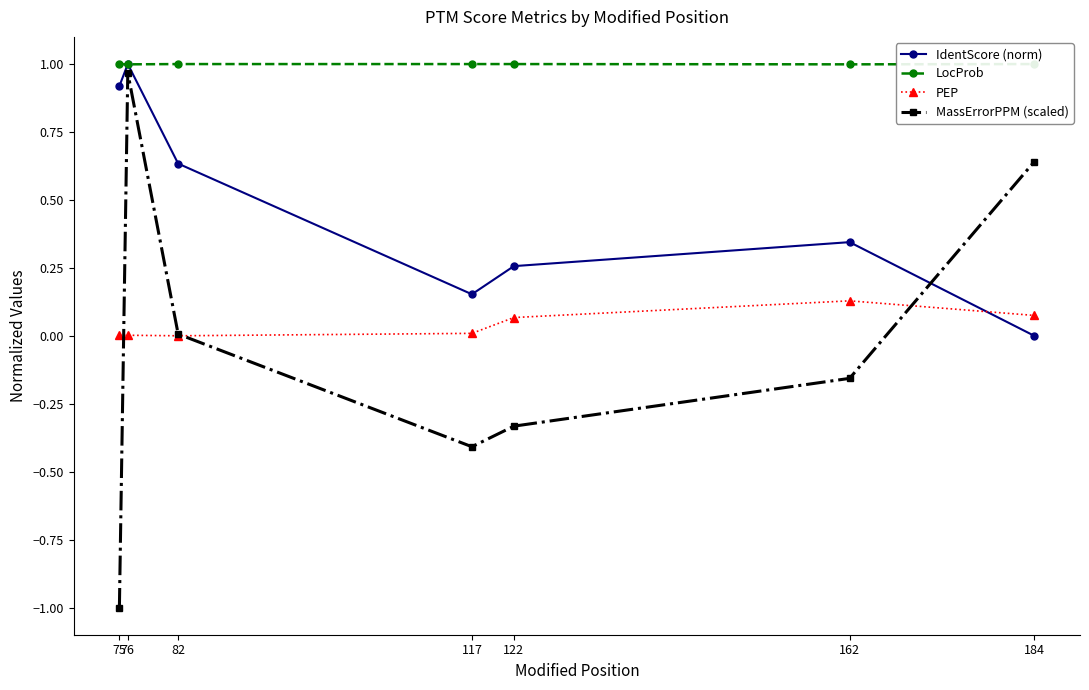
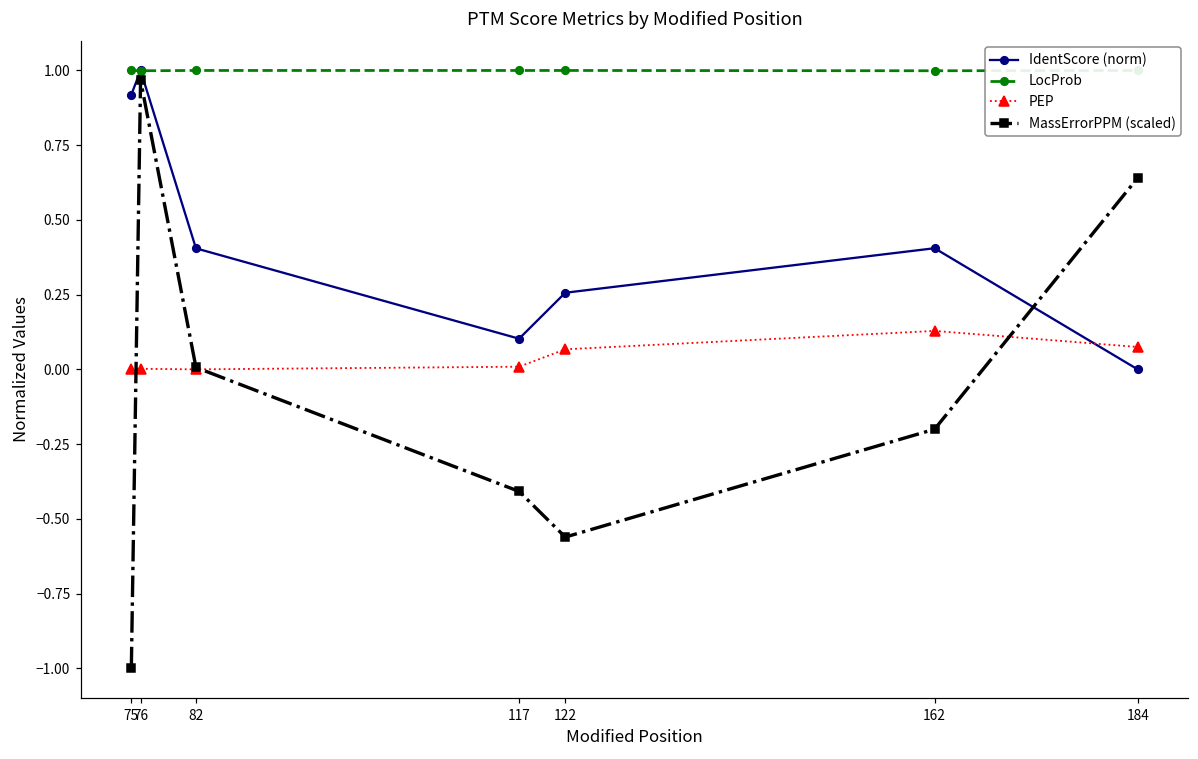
IdentScore (norm), 82: 0.63 -> 0.40
IdentScore (norm), 117: 0.15 -> 0.10
MassErrorPPM (scaled), 122: -0.33 -> -0.56
IdentScore (norm), 162: 0.34 -> 0.41
MassErrorPPM (scaled), 162: -0.16 -> -0.20
